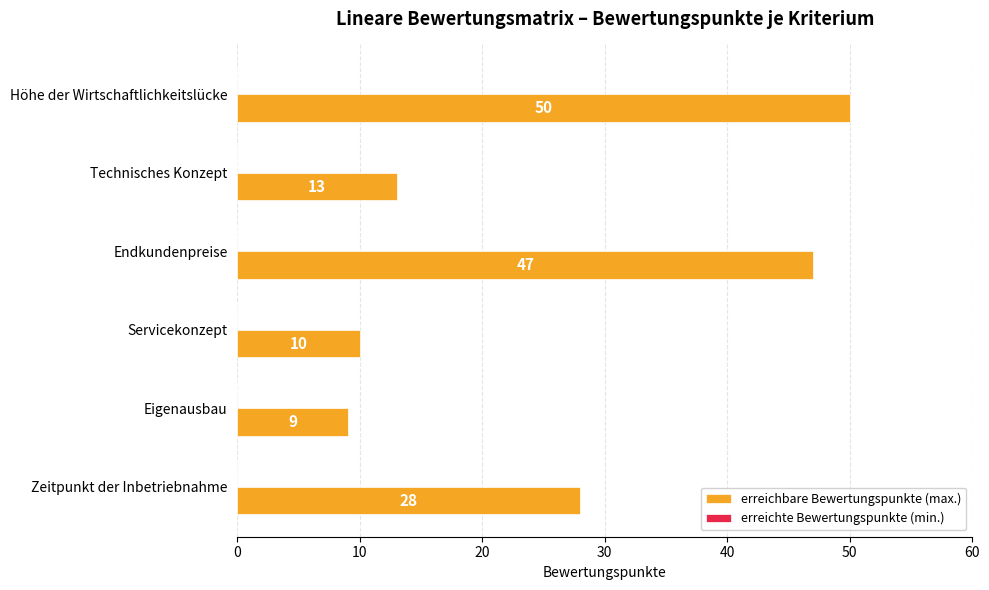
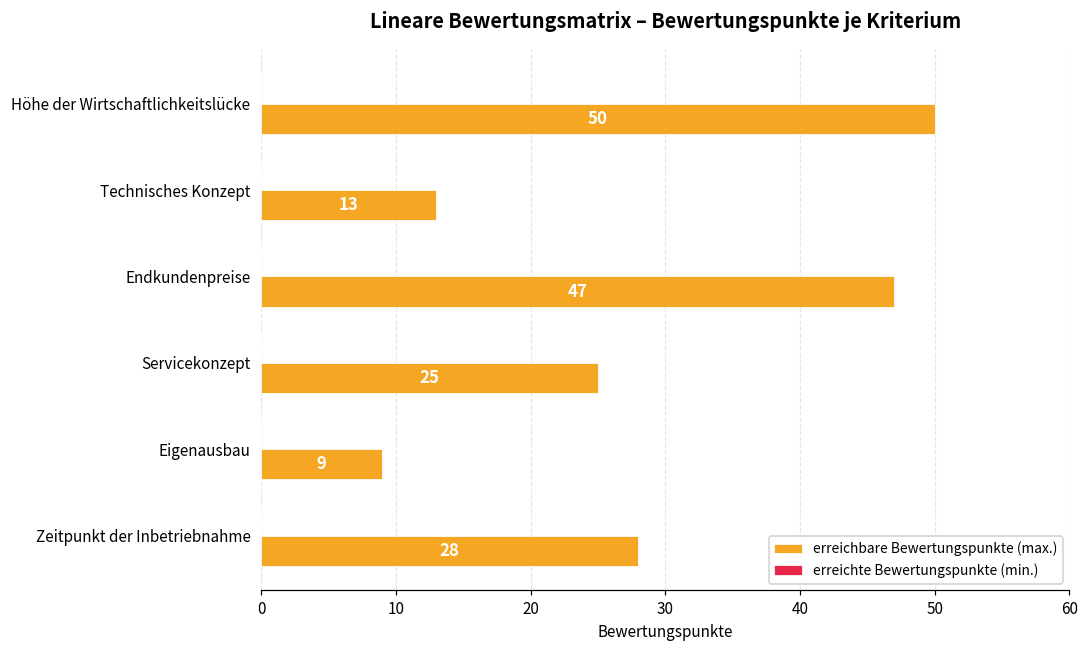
erreichbare Bewertungspunkte (max.), Servicekonzept: 10 -> 25
